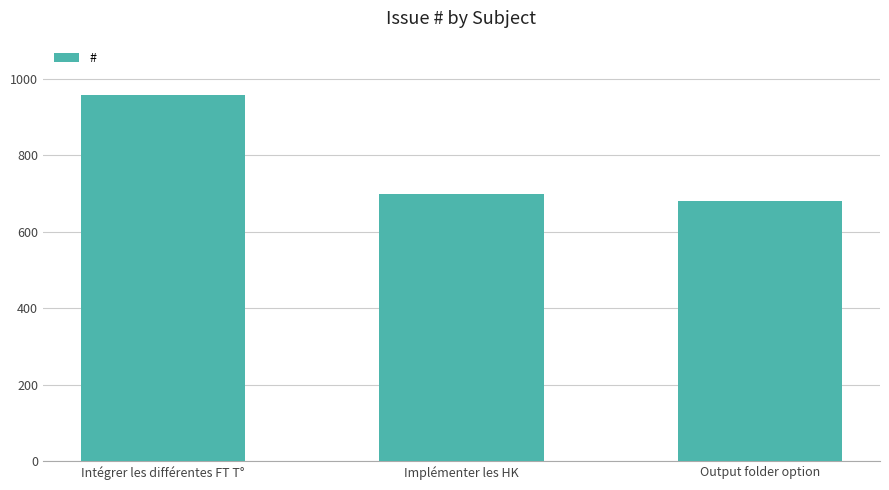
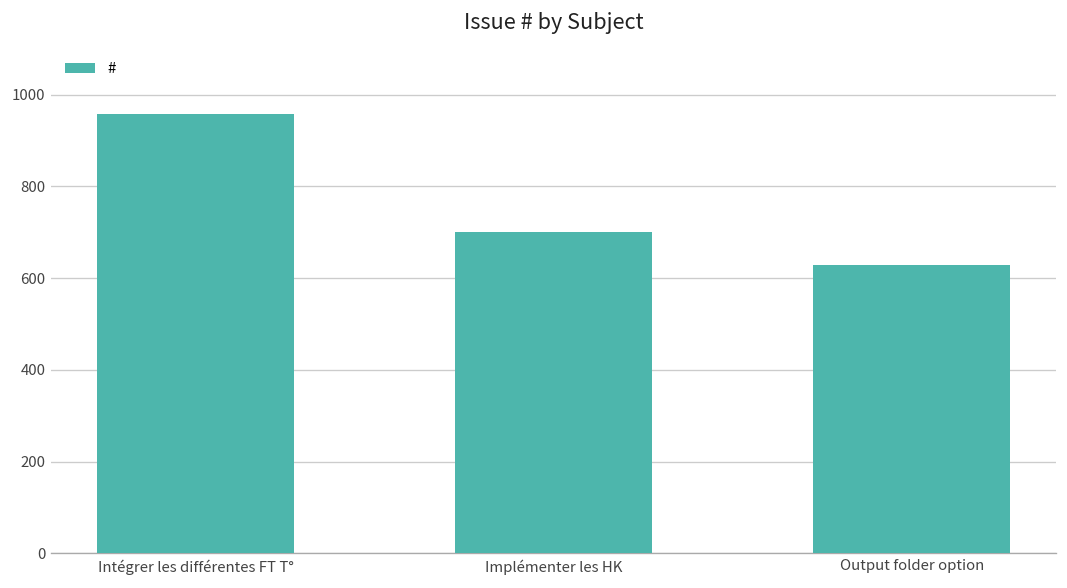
Output folder option: 680 -> 630
